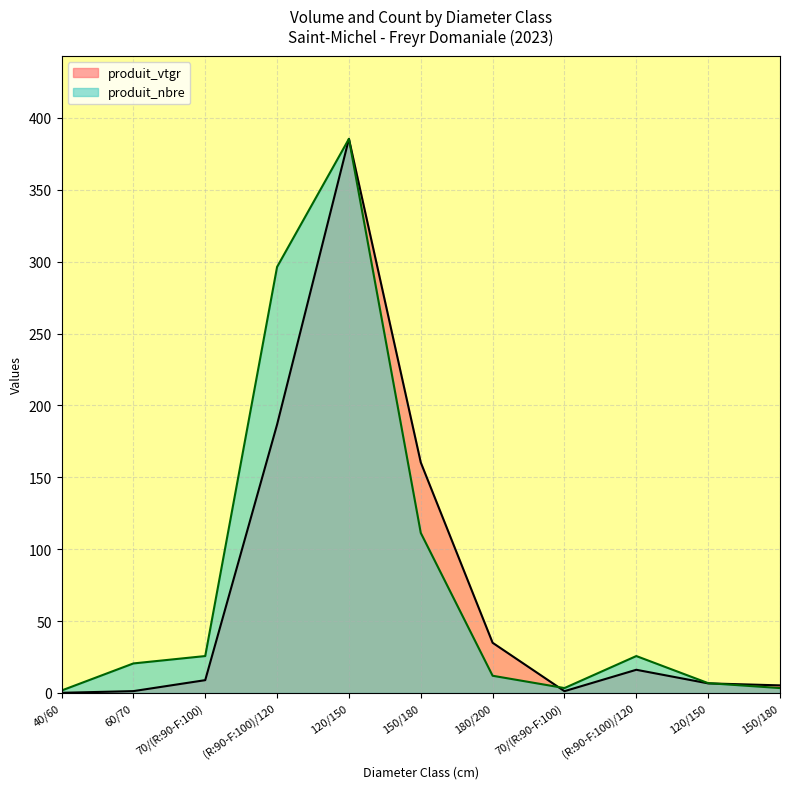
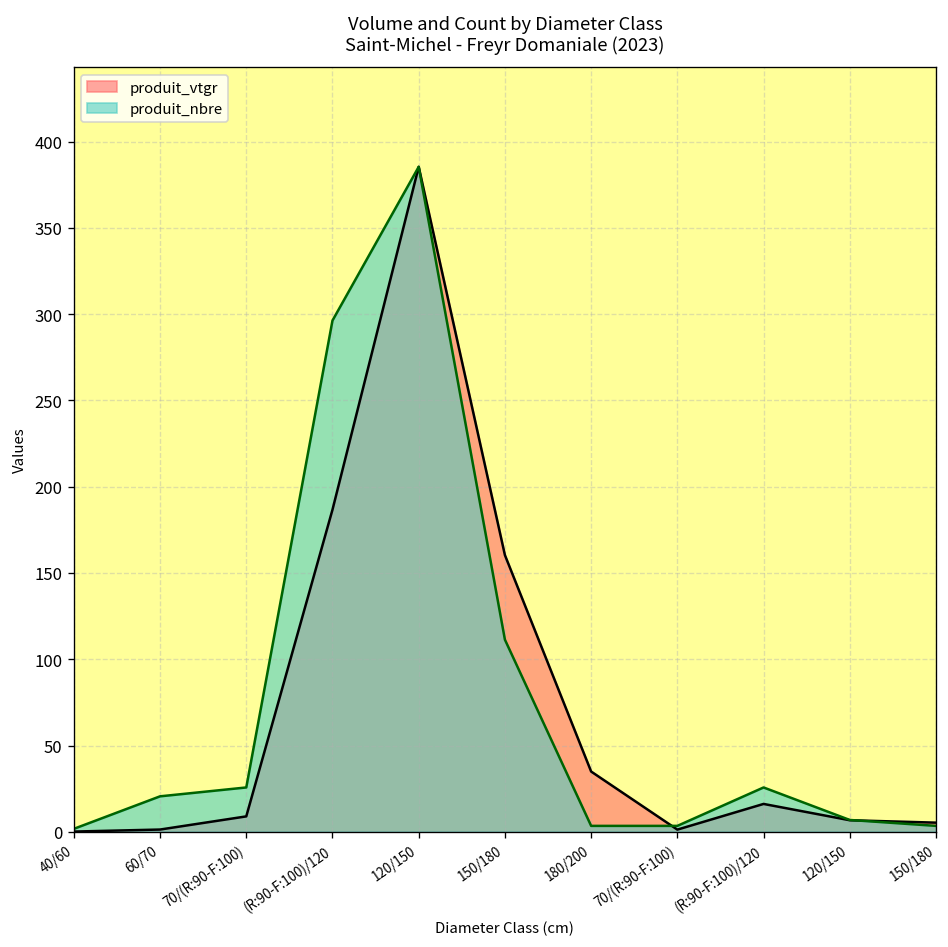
produit_nbre, 180/200: 12 -> 3
